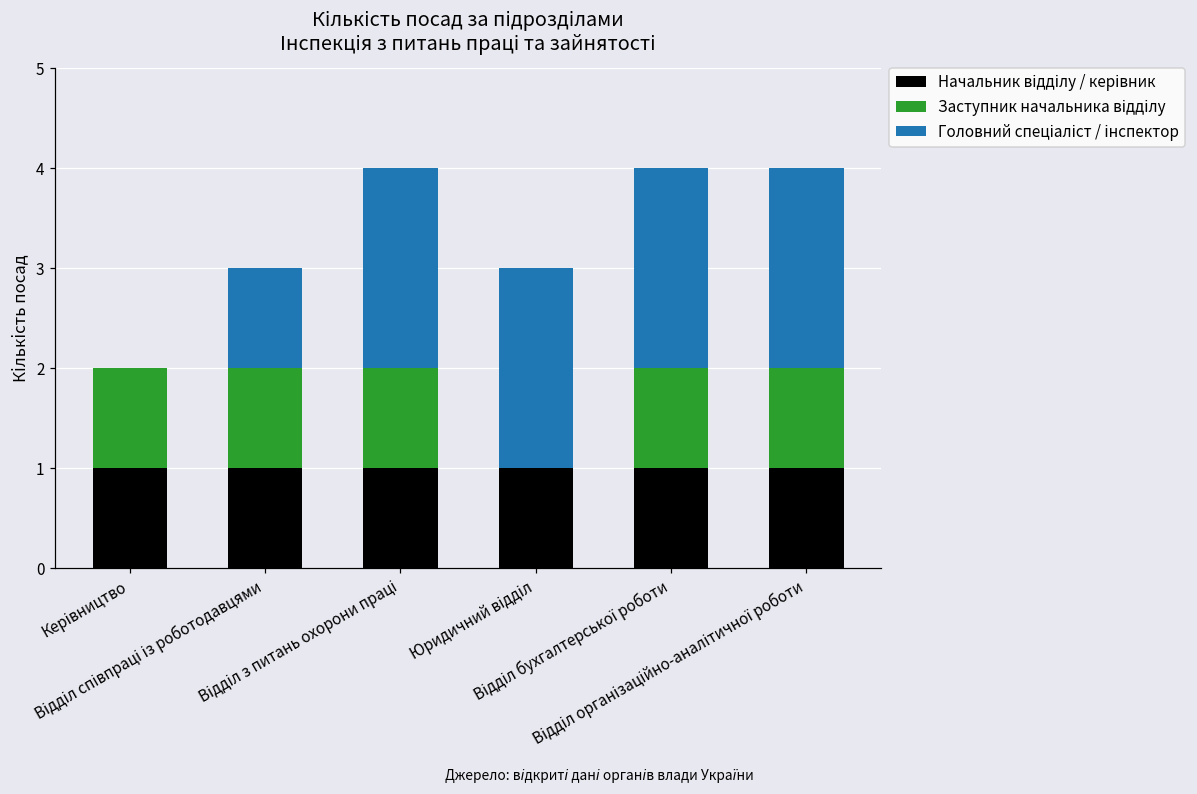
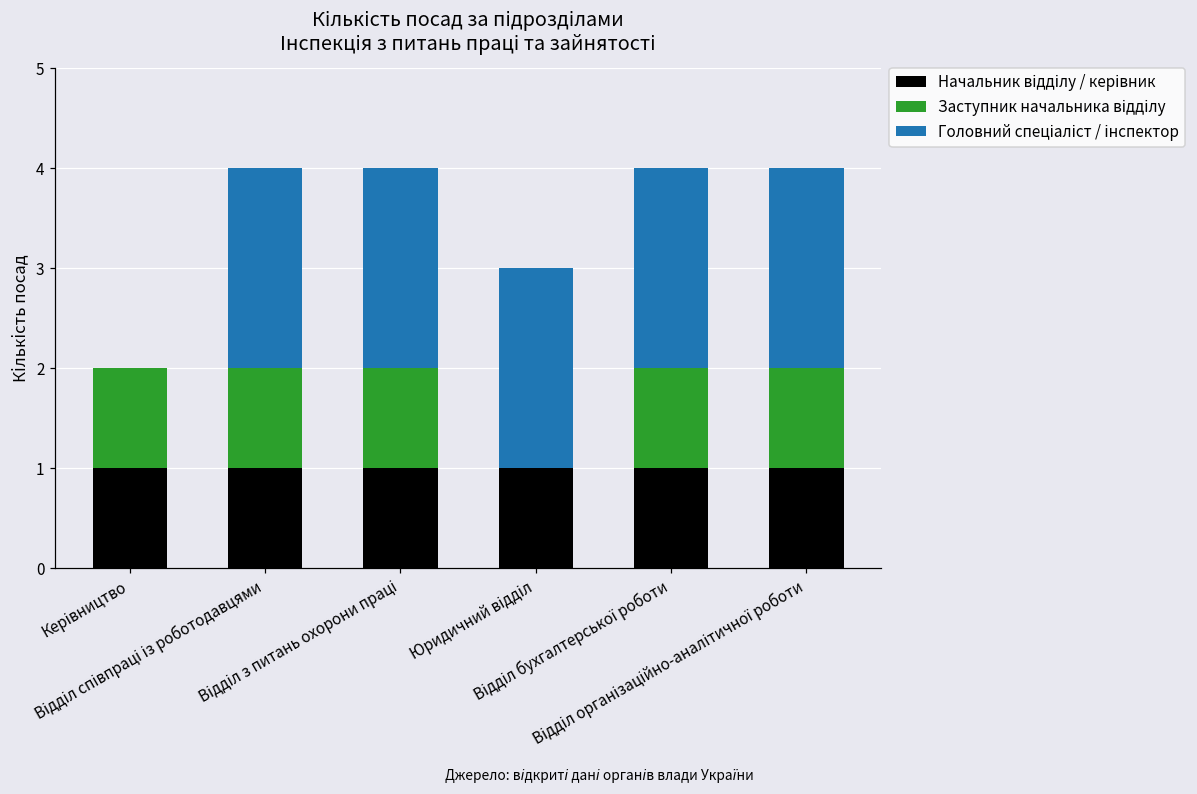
Головний спеціаліст / інспектор, Відділ співпраці із роботодавцями: 1 -> 2
